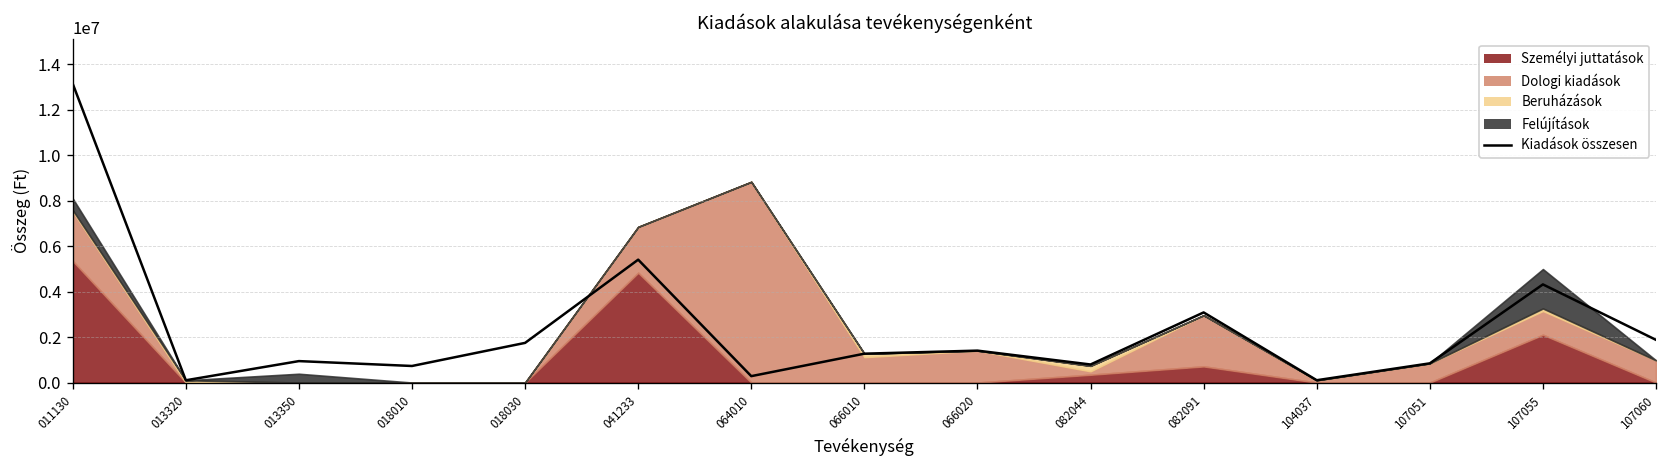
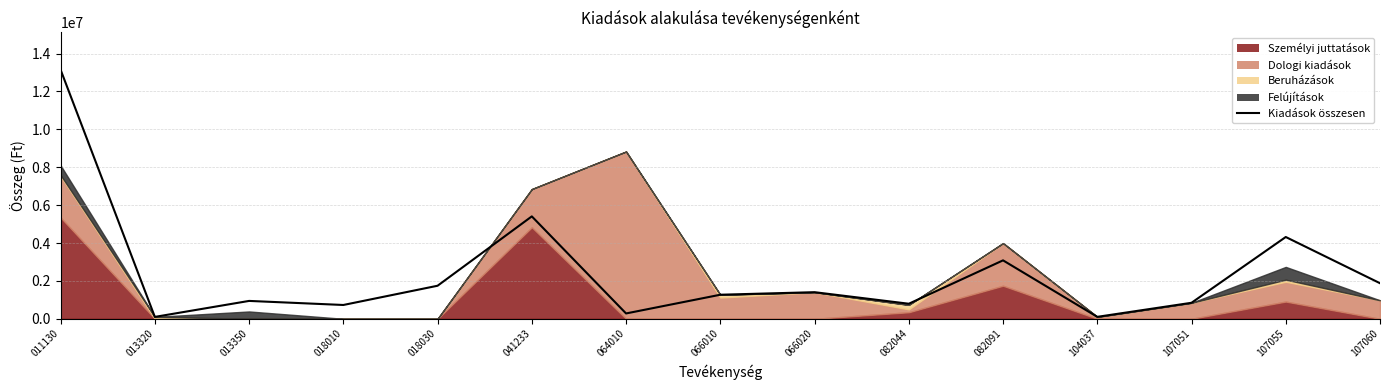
Személyi juttatások, 082091: 700000 -> 1700000
Személyi juttatások, 107055: 2100000 -> 900000
Felújítások, 107055: 1700000 -> 700000
